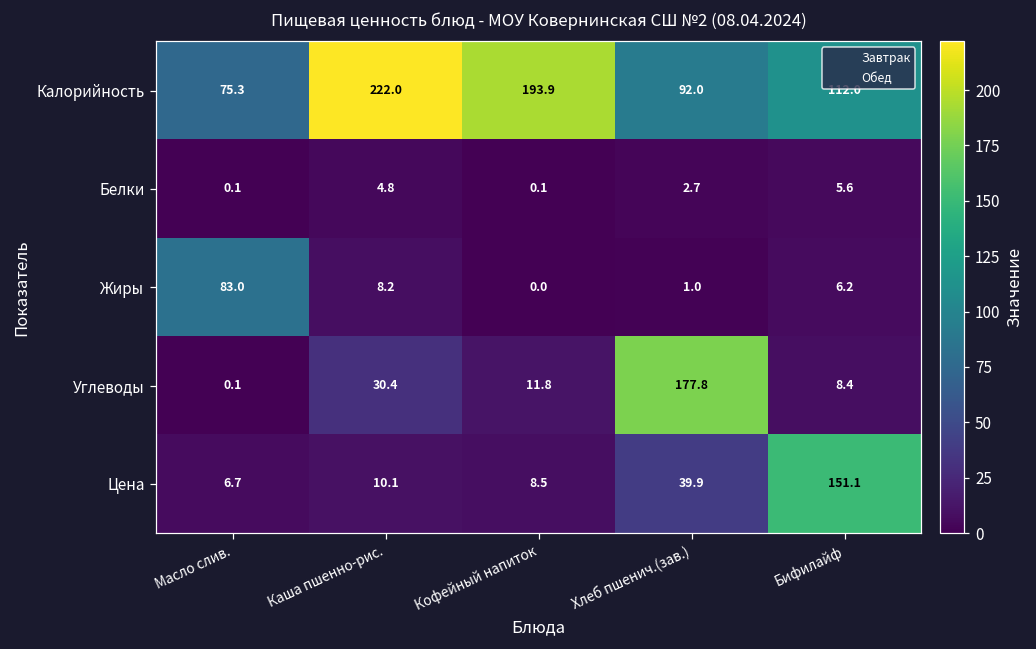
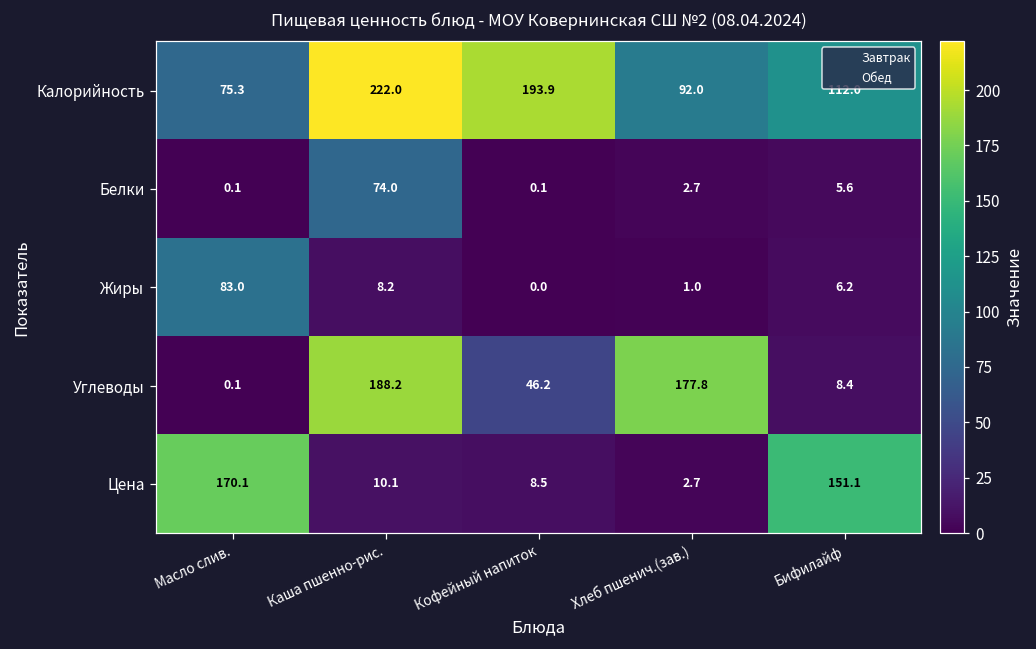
Белки, Каша пшенно-рис.: 4.8 -> 74.0
Углеводы, Каша пшенно-рис.: 30.4 -> 188.2
Углеводы, Кофейный напиток: 11.8 -> 46.2
Цена, Масло слив.: 6.7 -> 170.1
Цена, Хлеб пшенич.(зав.): 39.9 -> 2.7
